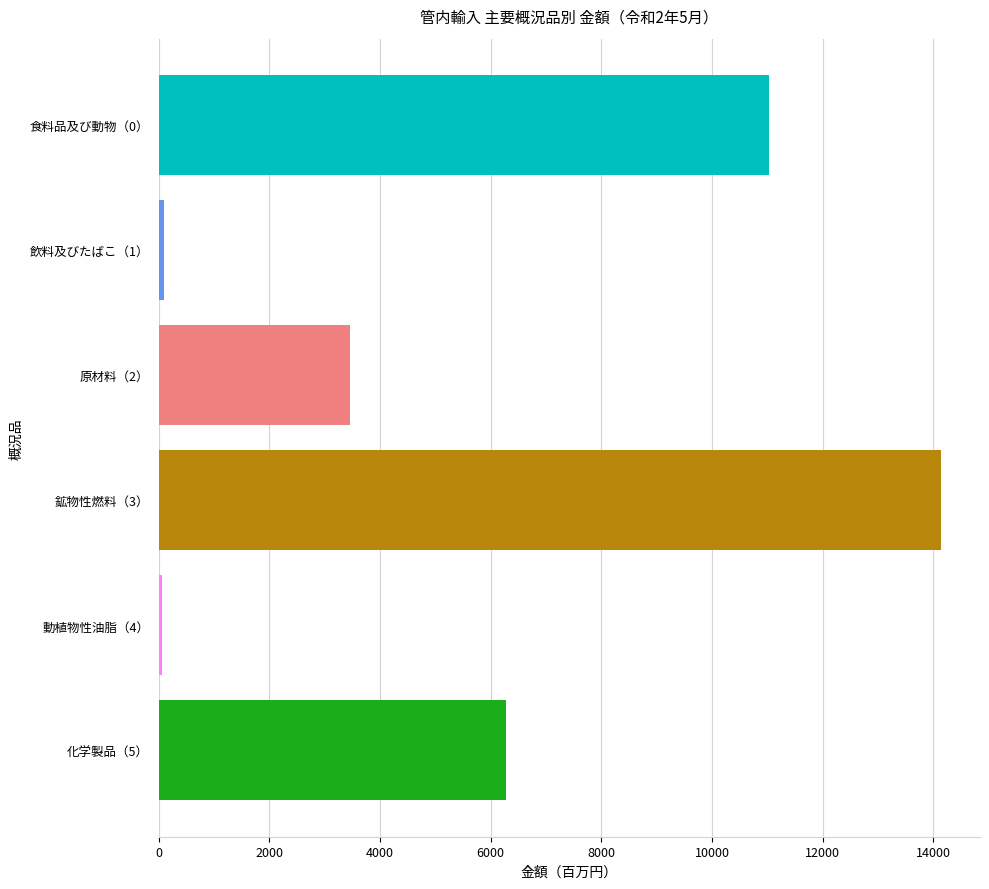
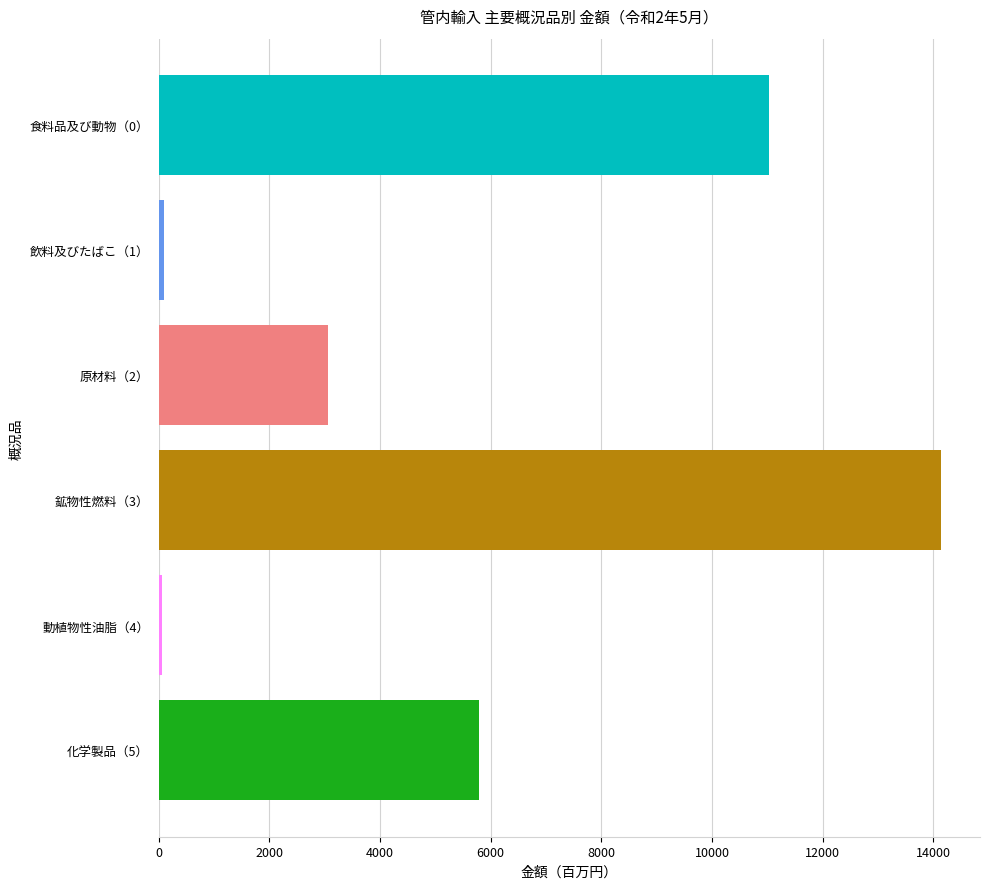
原材料（2）: 3500 -> 3100
化学製品（5）: 6300 -> 5800
